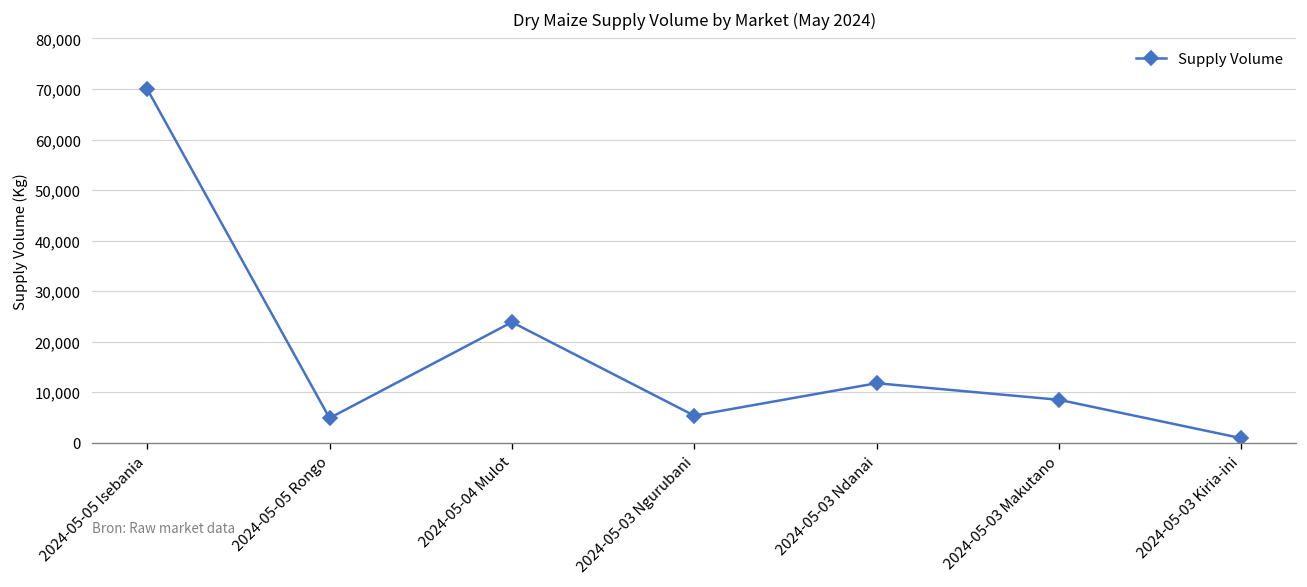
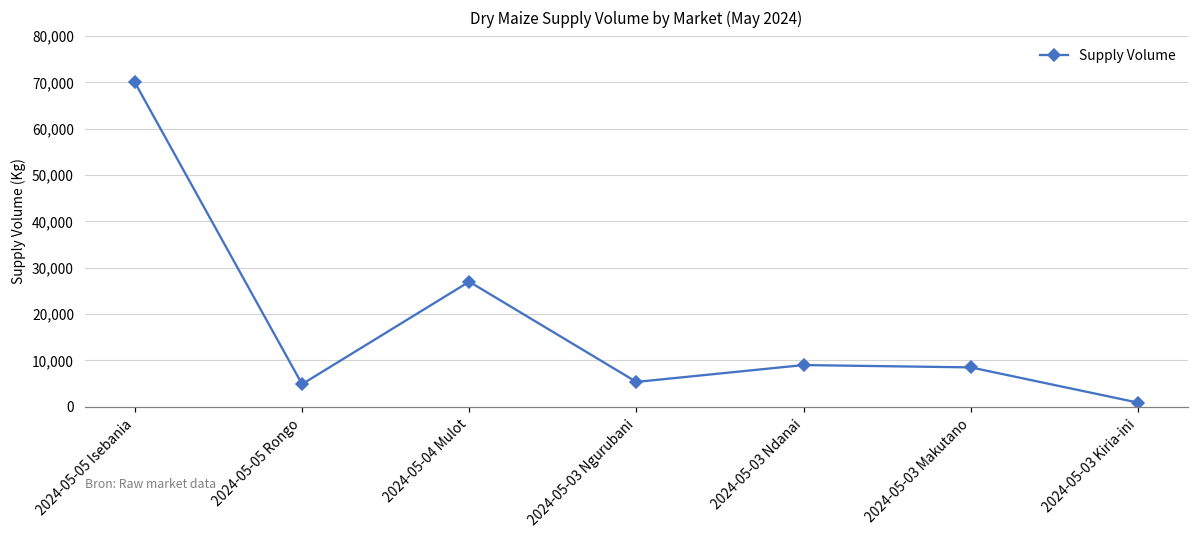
2024-05-04 Mulot: 24,000 -> 27,000
2024-05-03 Ndanai: 12,000 -> 9,000
